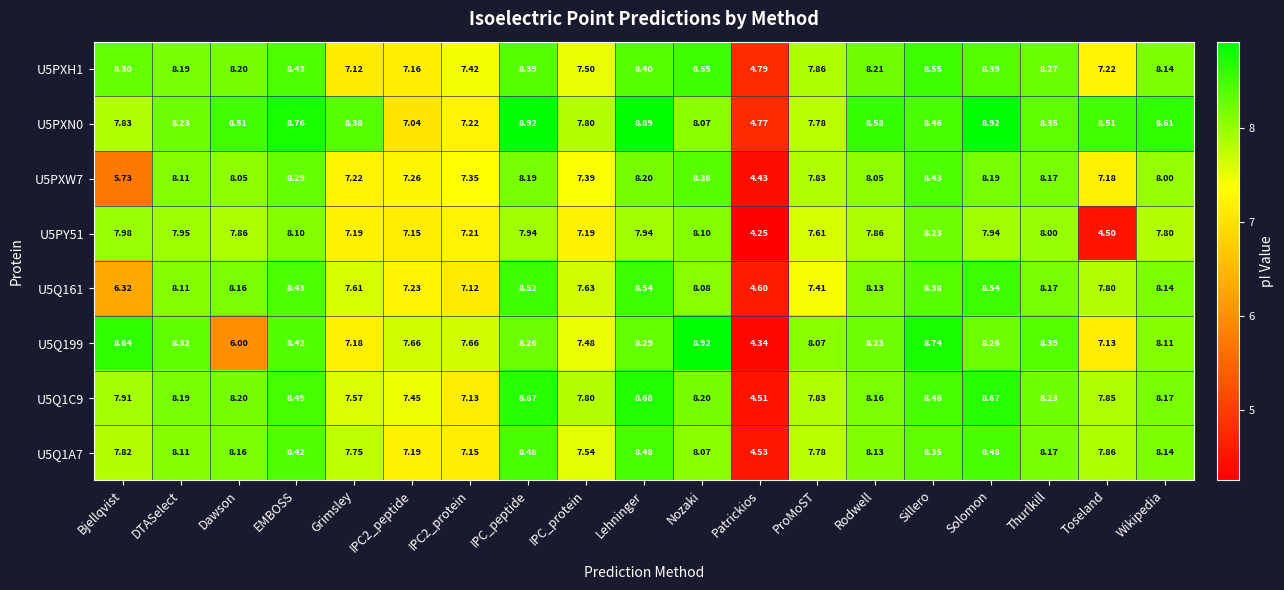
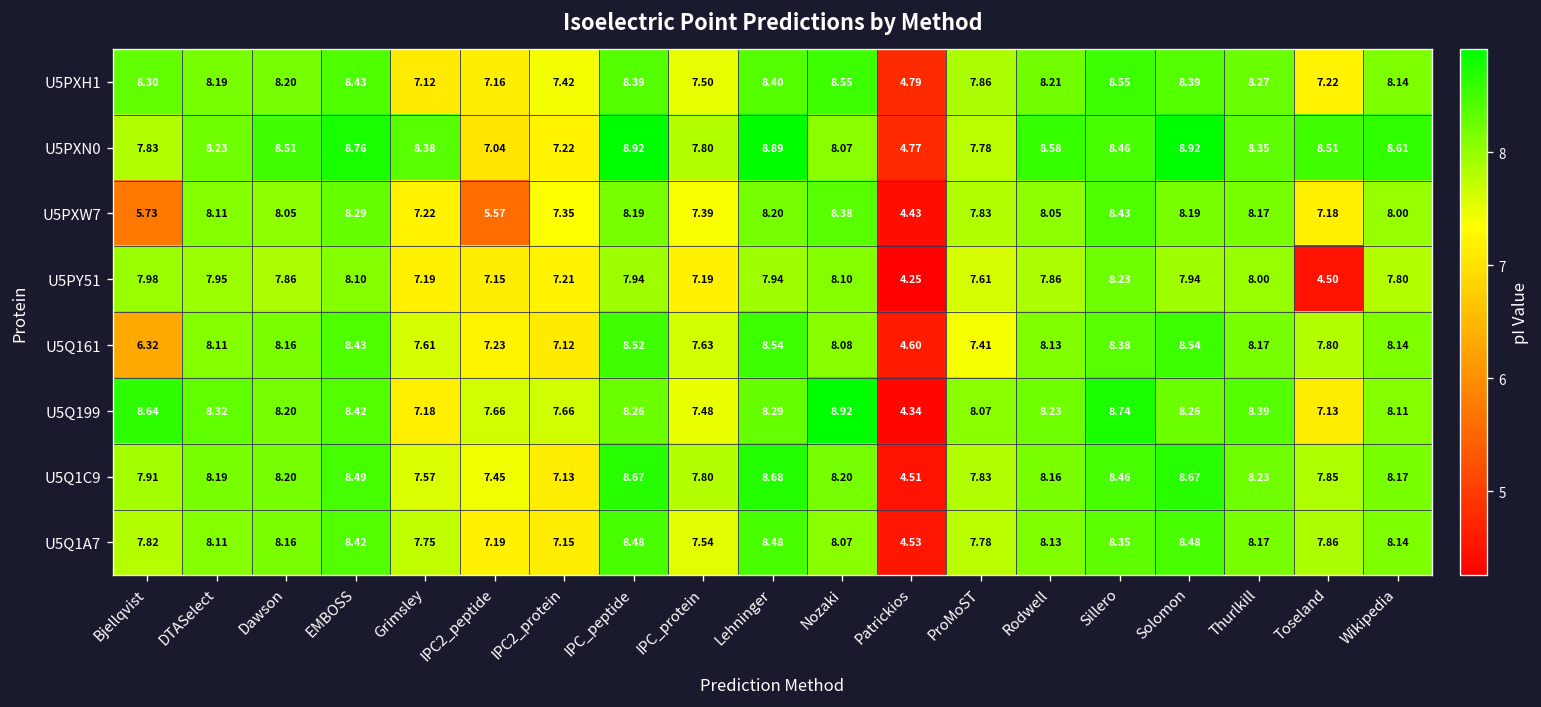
U5PXW7, IPC2_peptide: 7.26 -> 5.57
U5Q199, Dawson: 6.00 -> 8.20
